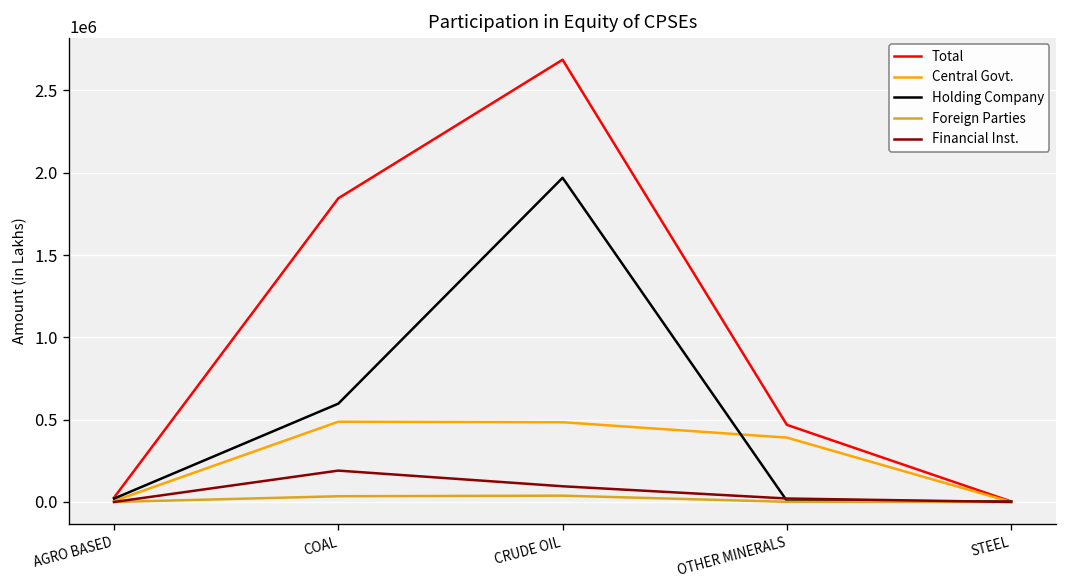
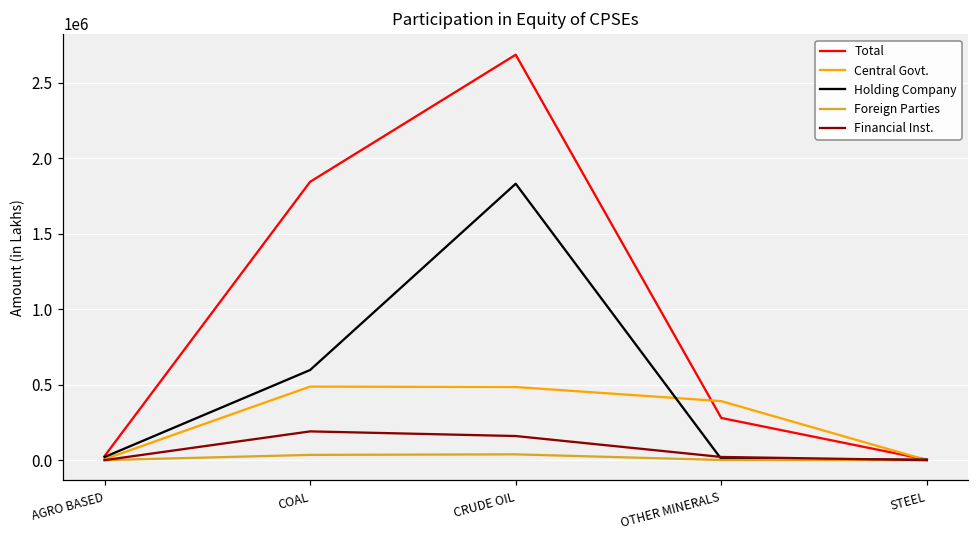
Holding Company, CRUDE OIL: 1970000 -> 1830000
Financial Inst., CRUDE OIL: 100000 -> 160000
Total, OTHER MINERALS: 470000 -> 280000
